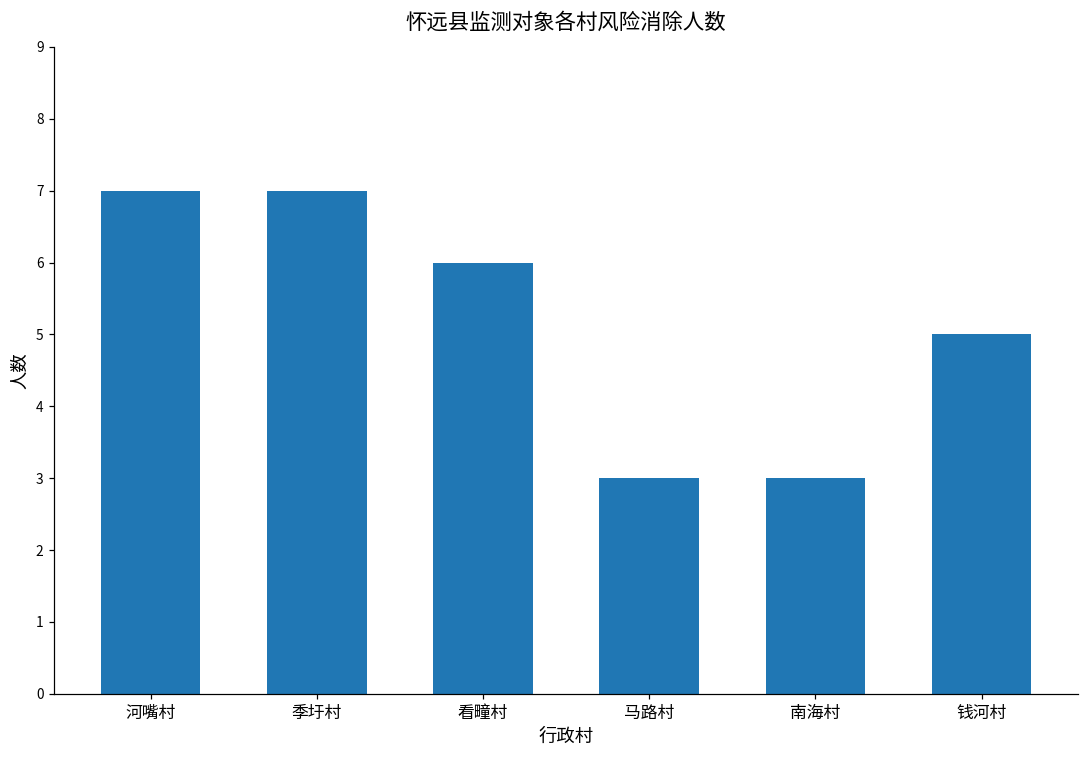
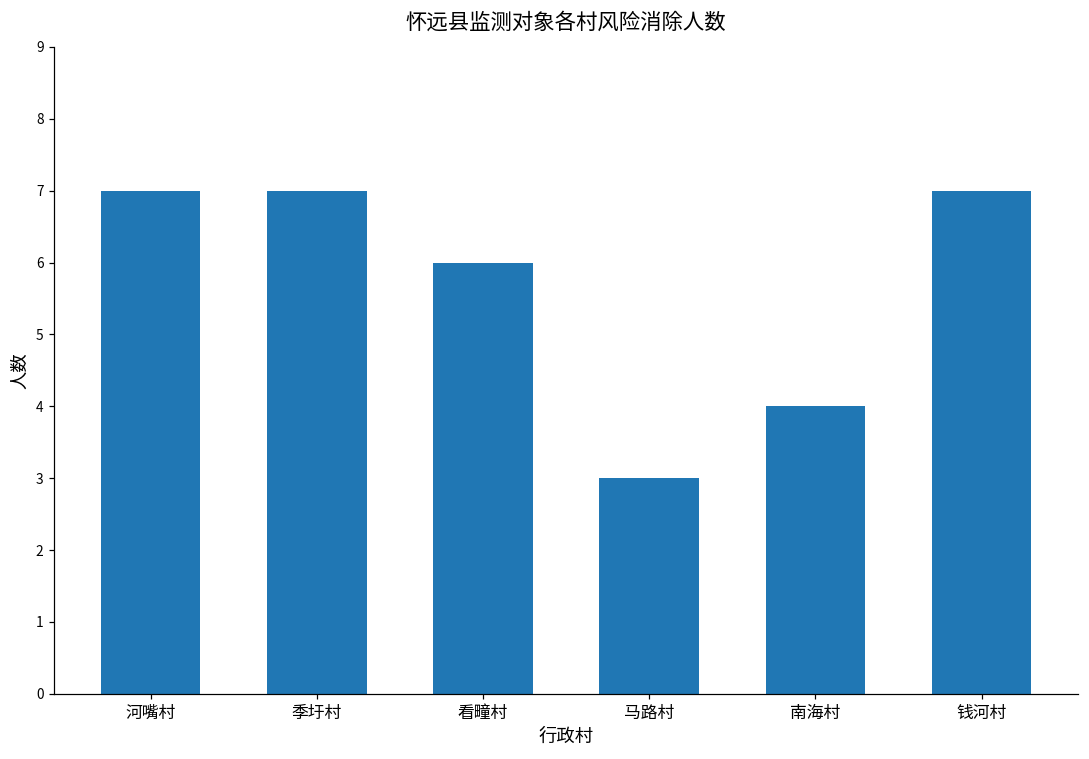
南海村: 3 -> 4
钱河村: 5 -> 7
